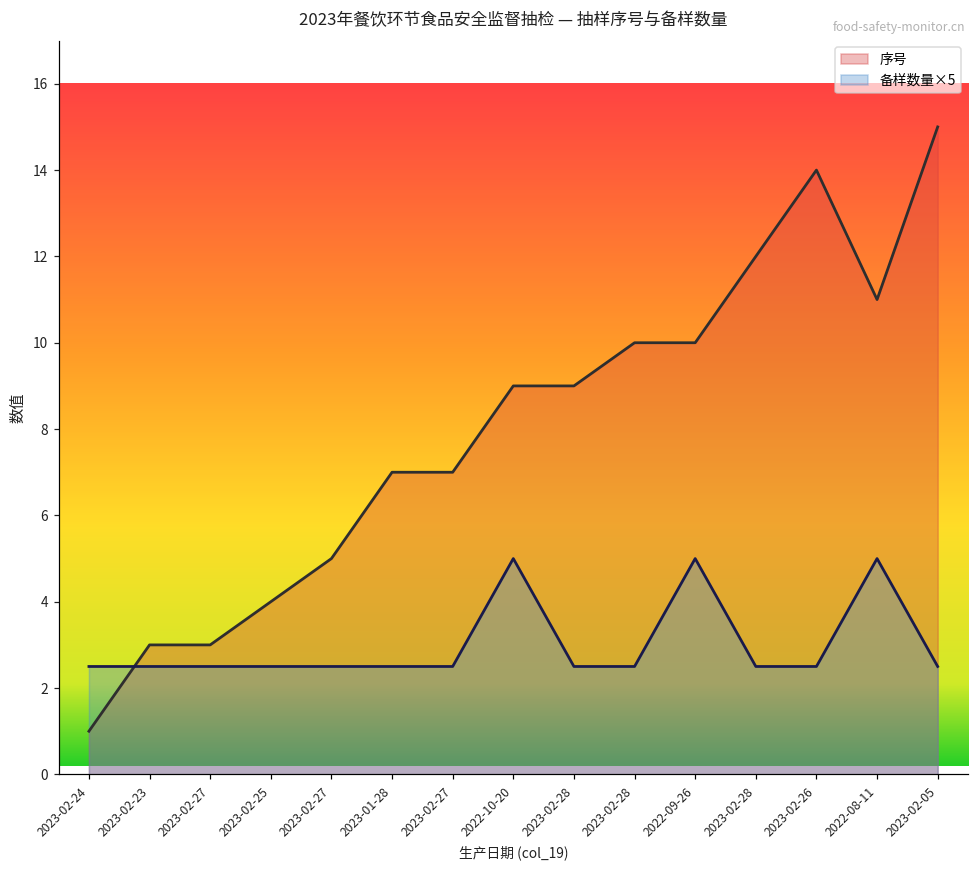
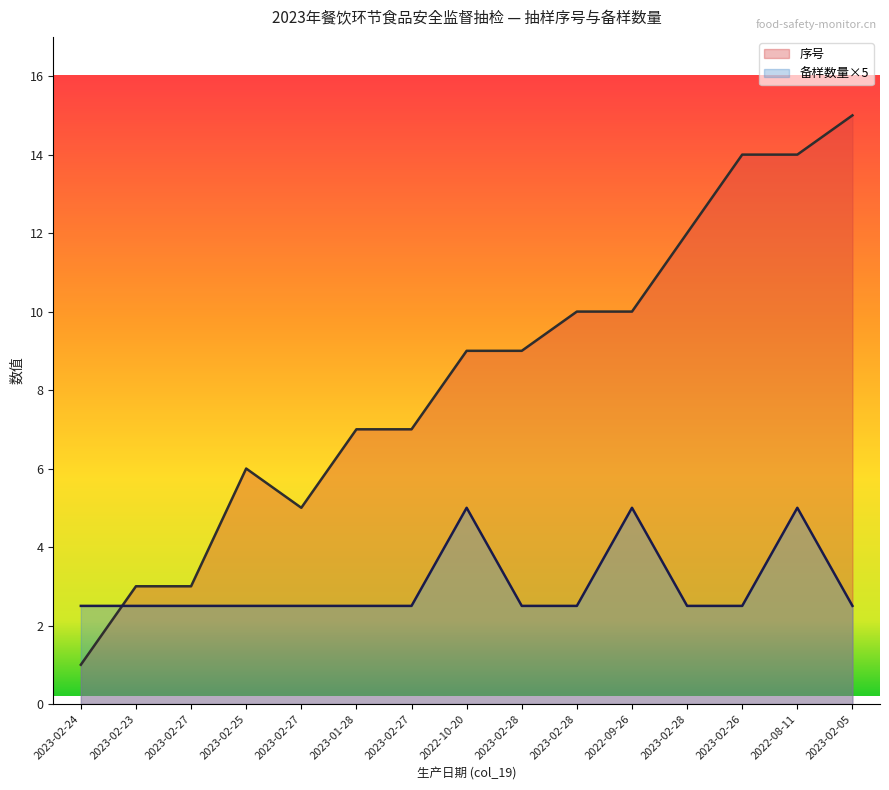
序号, 2023-02-25: 4 -> 6
序号, 2022-08-11: 11 -> 14
